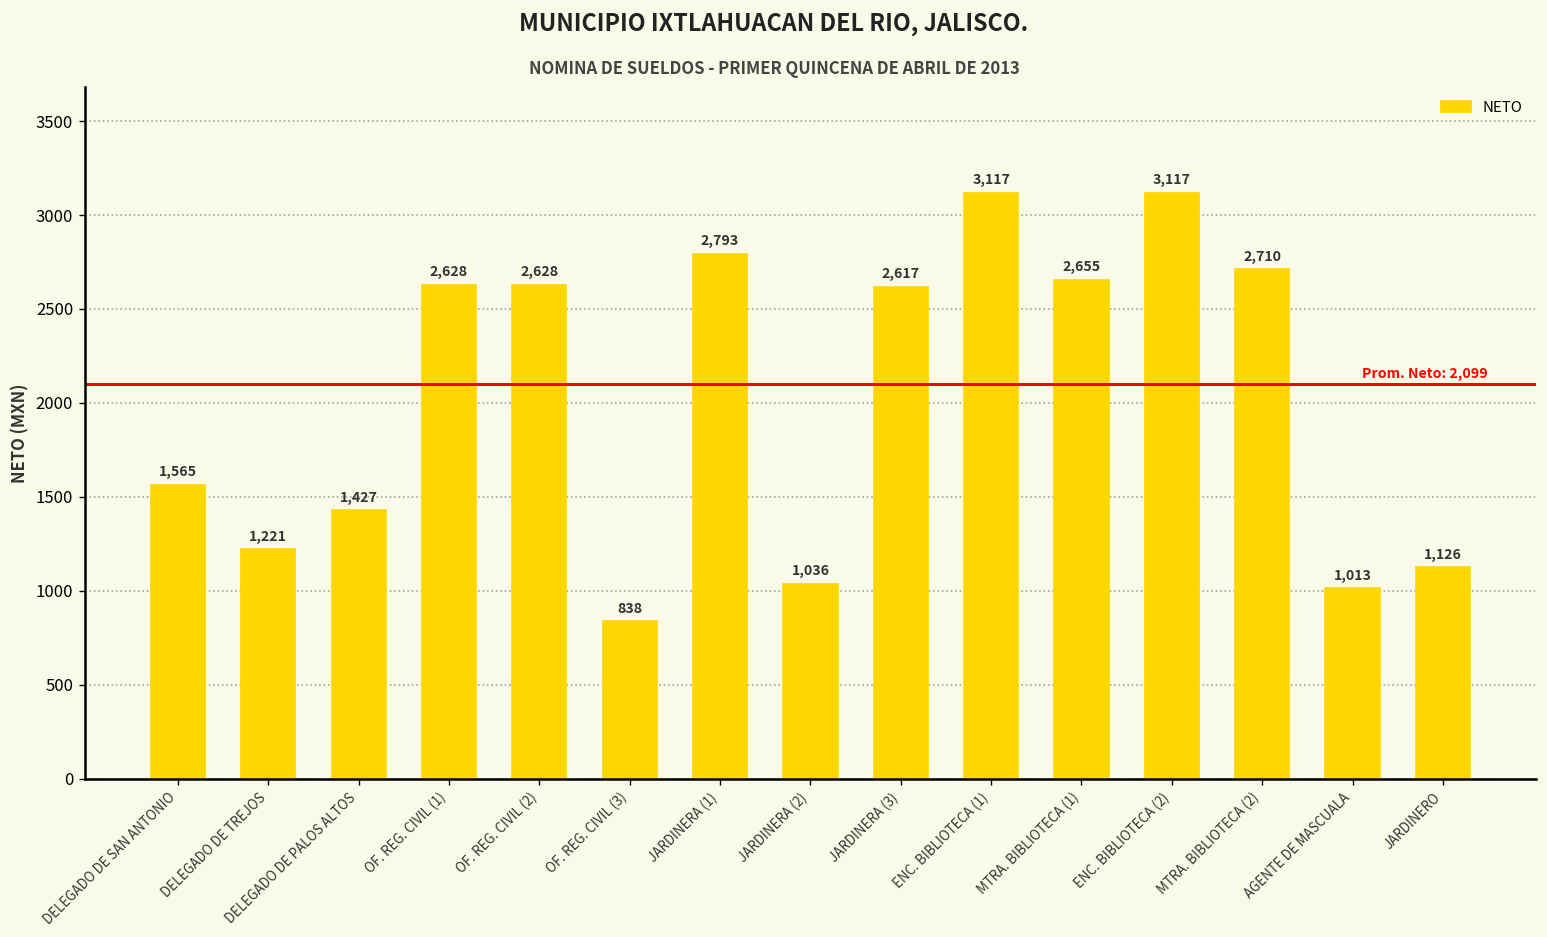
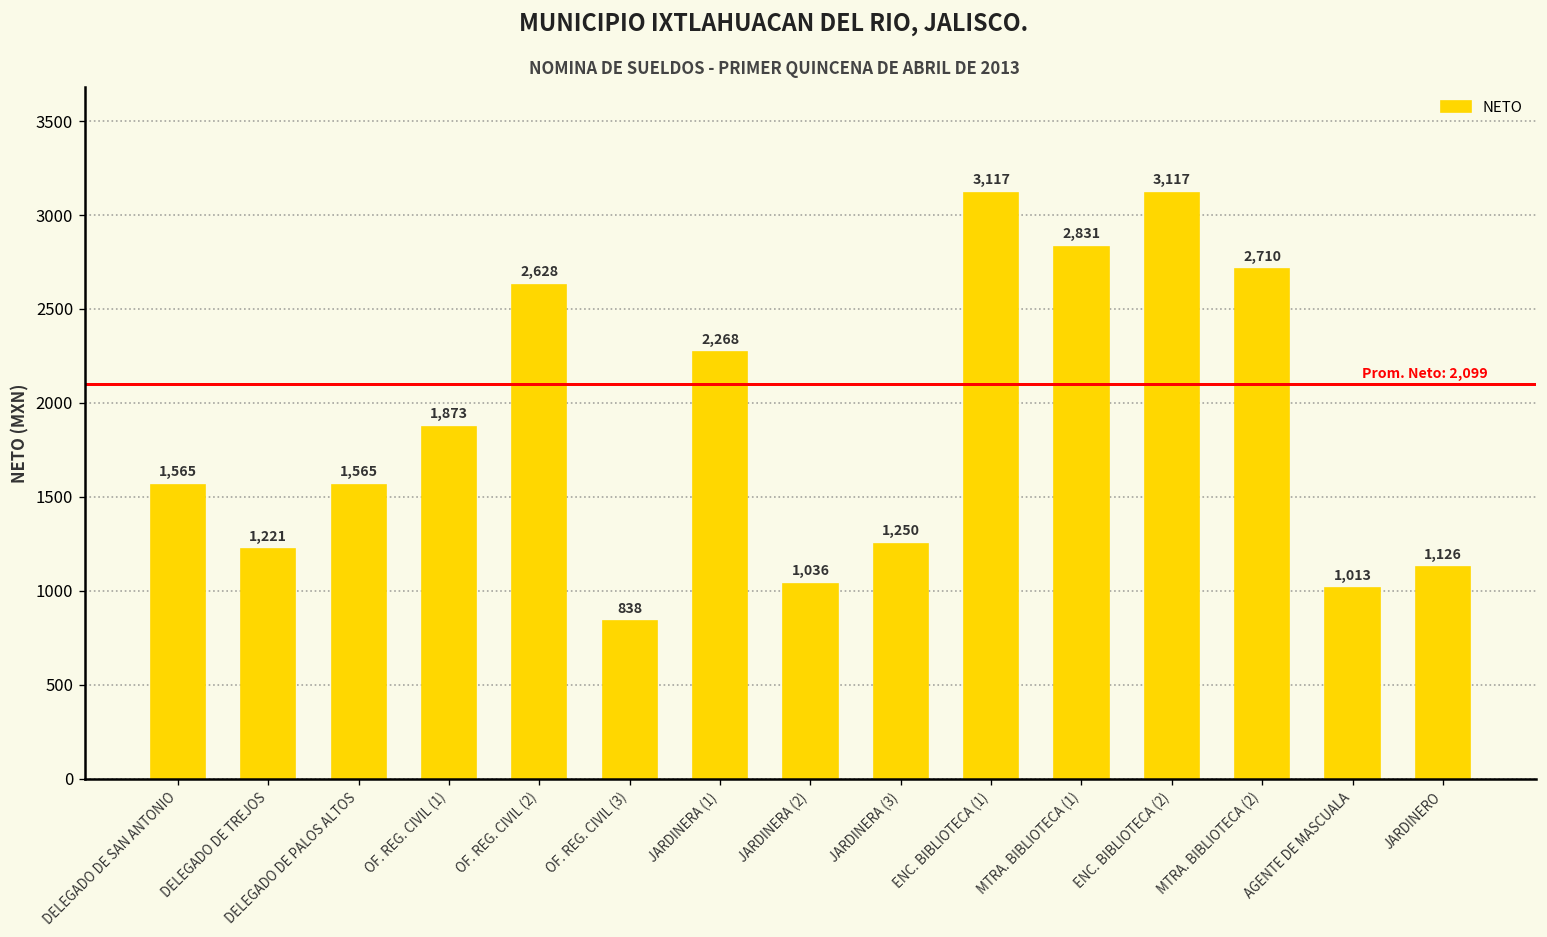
DELEGADO DE PALOS ALTOS: 1,427 -> 1,565
OF. REG. CIVIL (1): 2,628 -> 1,873
JARDINERA (1): 2,793 -> 2,268
JARDINERA (3): 2,617 -> 1,250
MTRA. BIBLIOTECA (1): 2,655 -> 2,831
